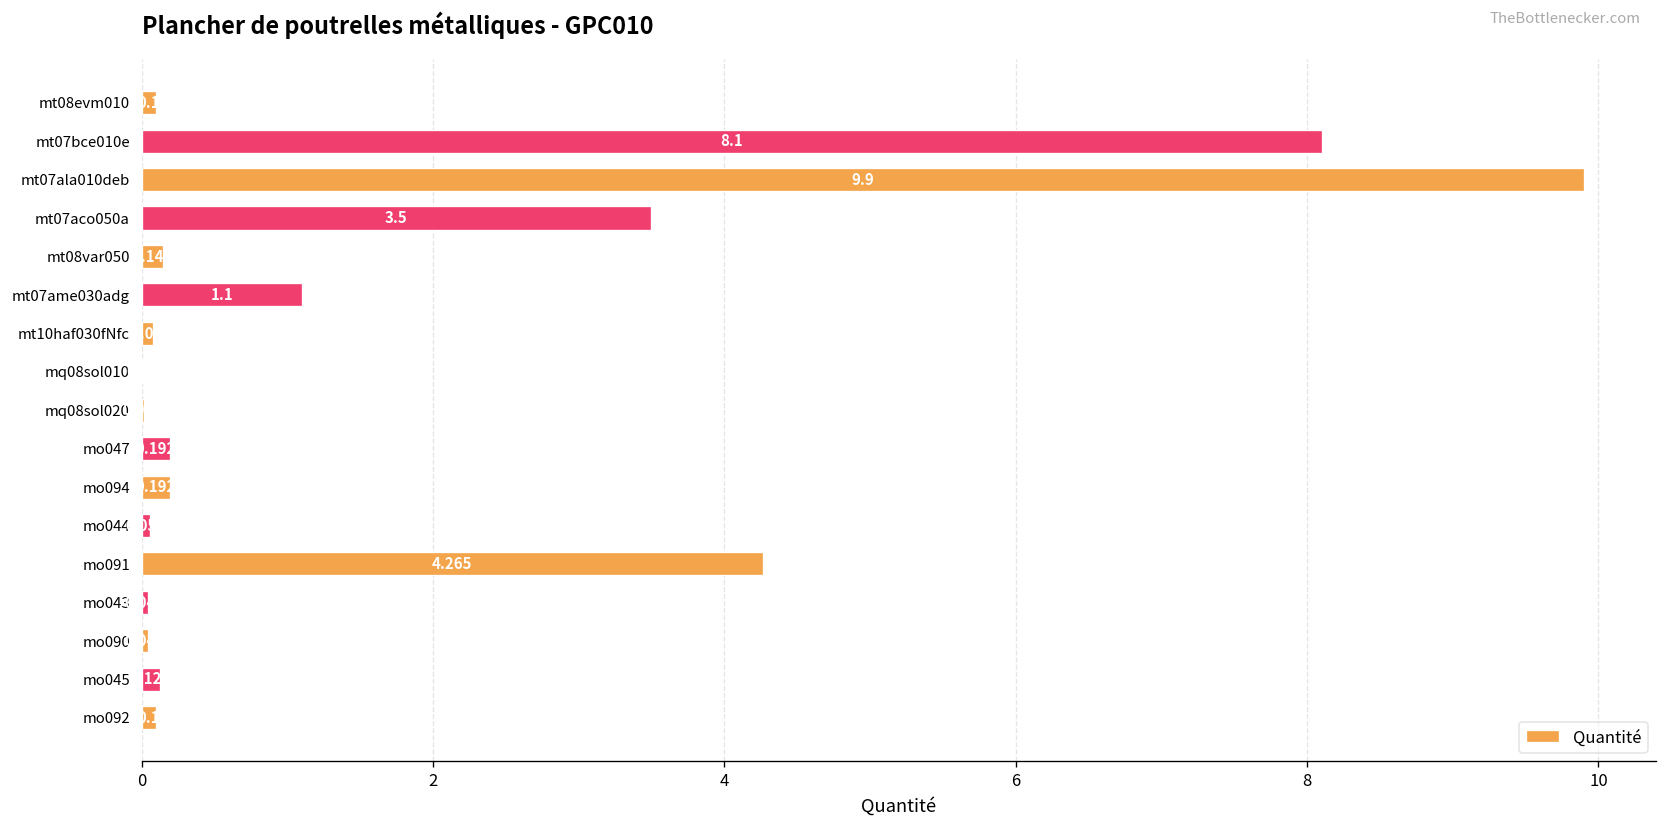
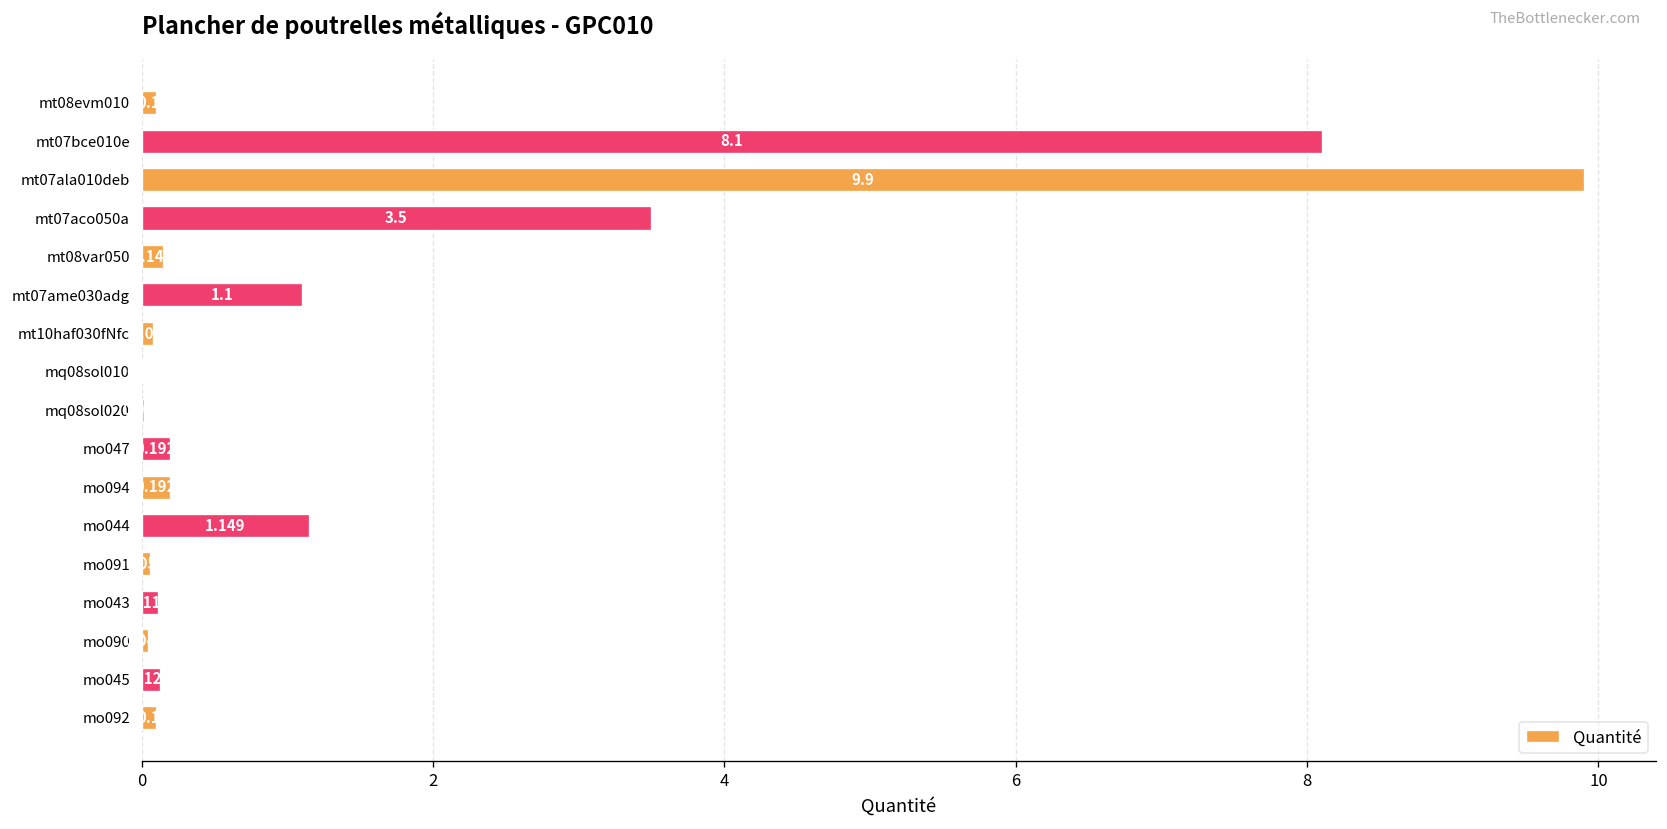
mo044: 0.06 -> 1.15
mo091: 4.27 -> 0.06
mo043: 0.04 -> 0.11
